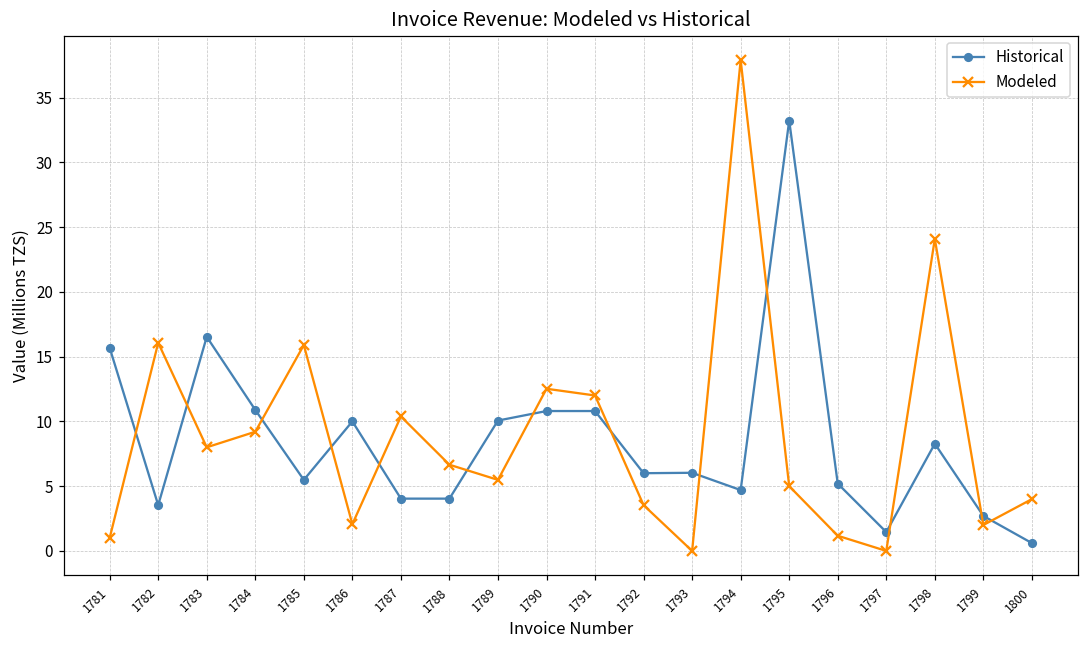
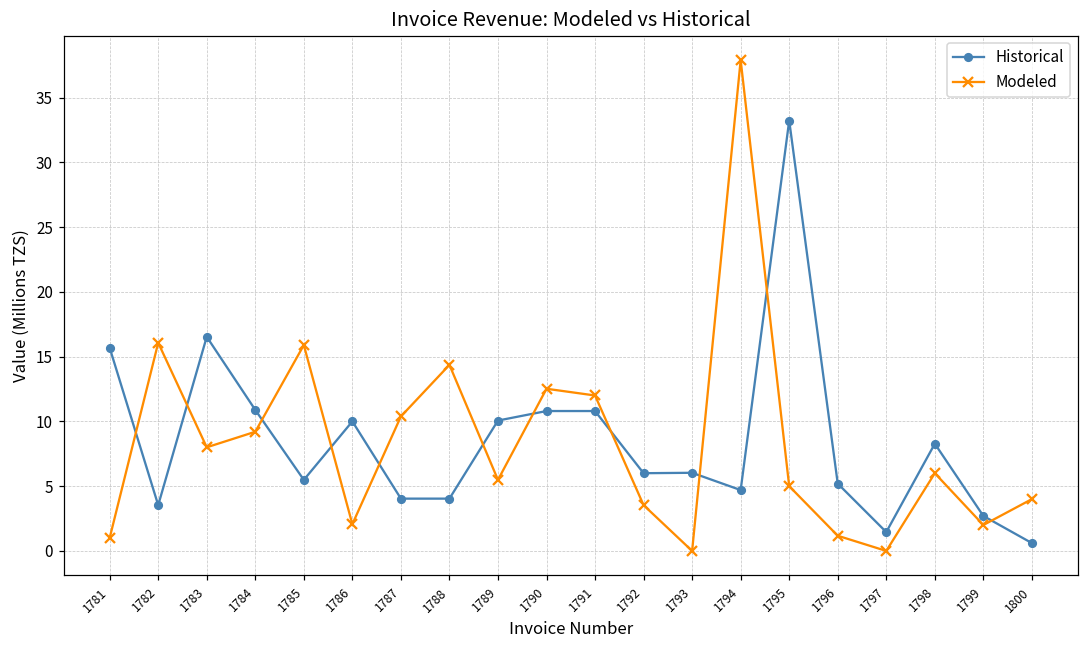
Modeled, 1788: 6.7 -> 14.4
Modeled, 1798: 24.1 -> 6.0
